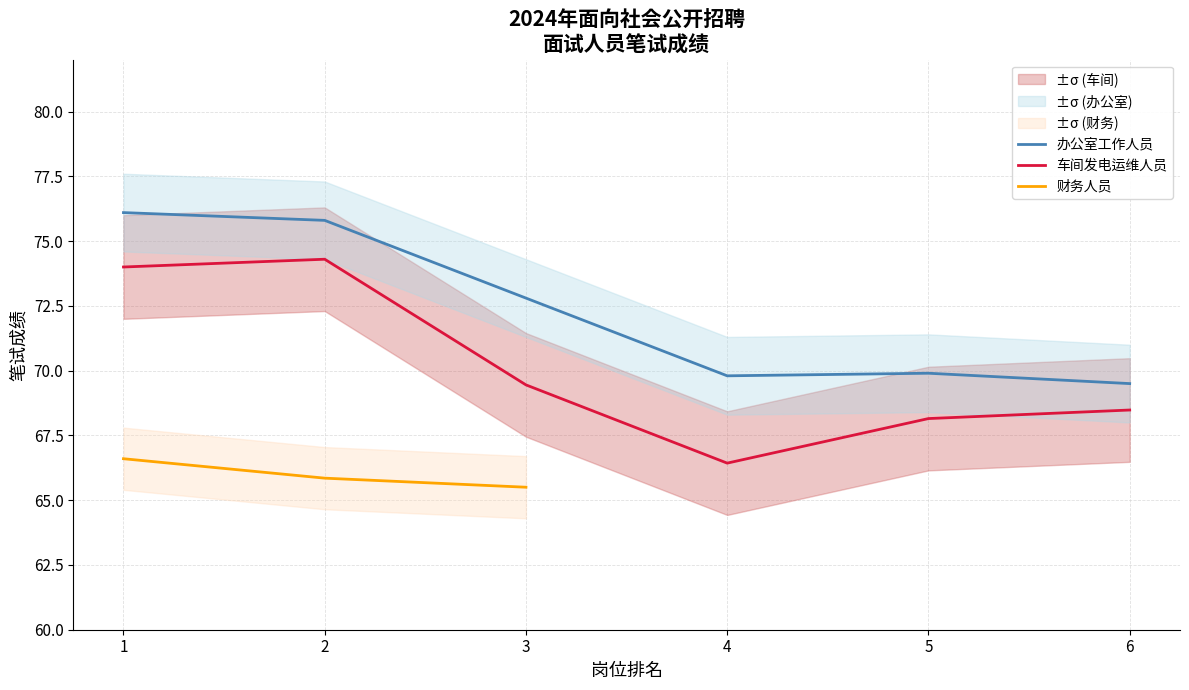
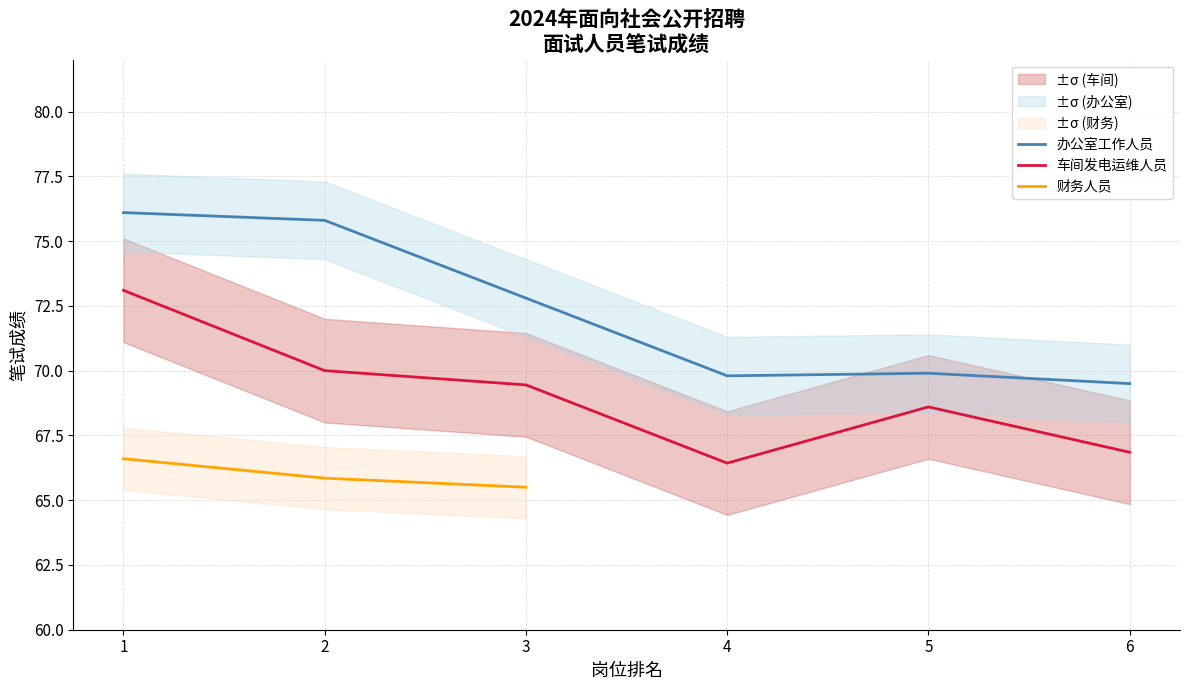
车间发电运维人员, 1: 74.0 -> 73.1
车间发电运维人员, 2: 74.3 -> 70.0
车间发电运维人员, 5: 68.2 -> 68.6
车间发电运维人员, 6: 68.5 -> 66.9
